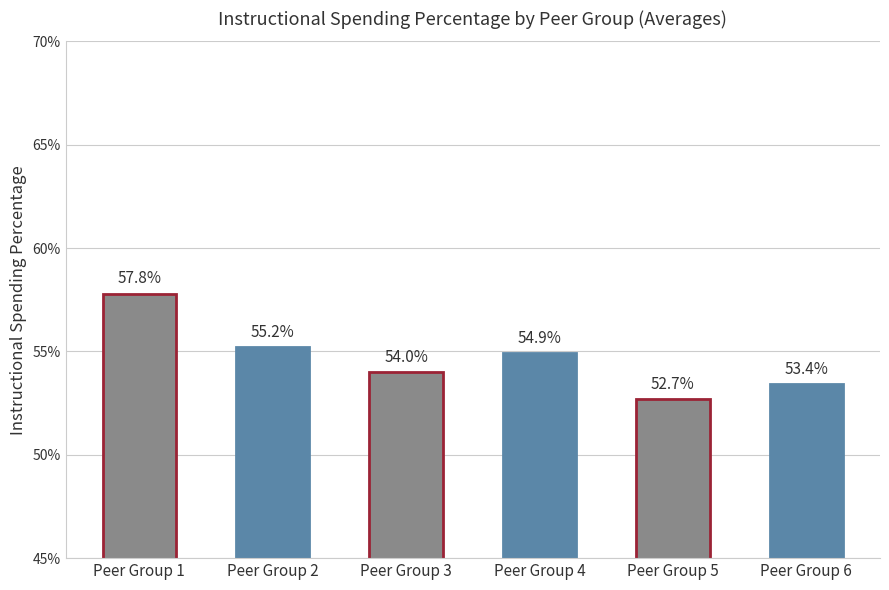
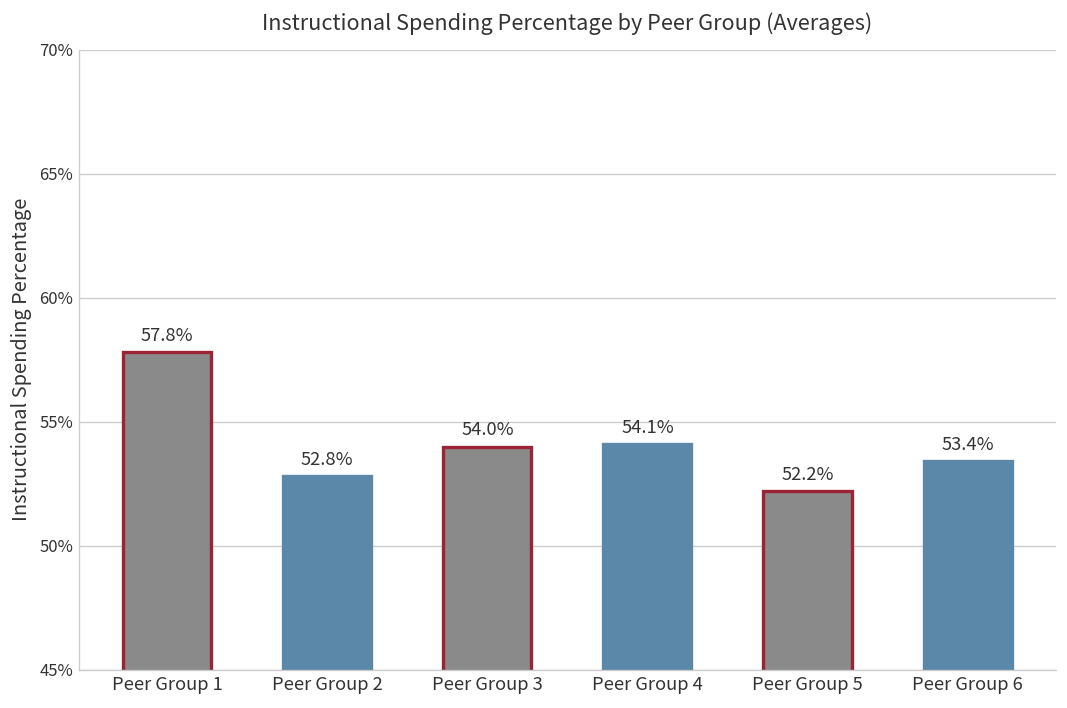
Peer Group 2: 55.2% -> 52.8%
Peer Group 4: 54.9% -> 54.1%
Peer Group 5: 52.7% -> 52.2%
